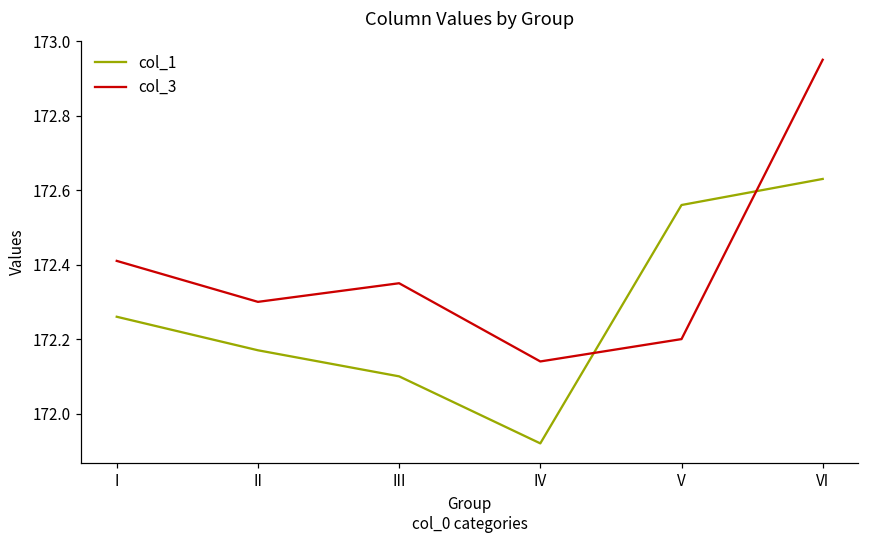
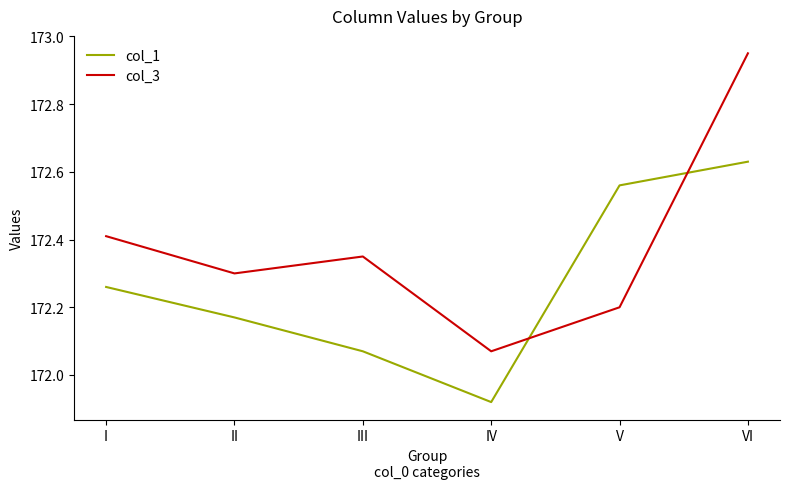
col_1, III: 172.10 -> 172.07
col_3, IV: 172.14 -> 172.07
